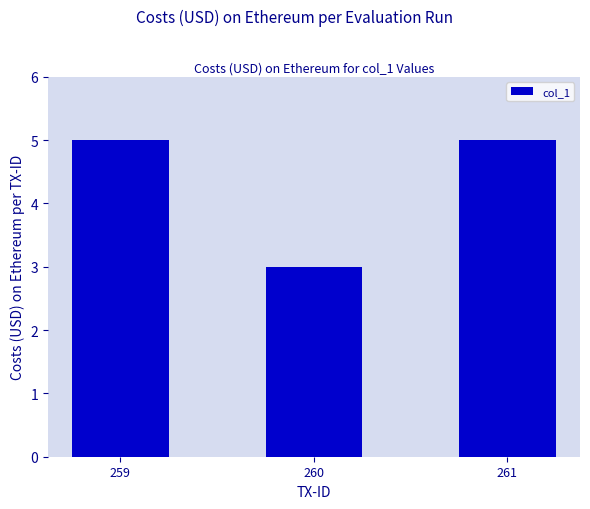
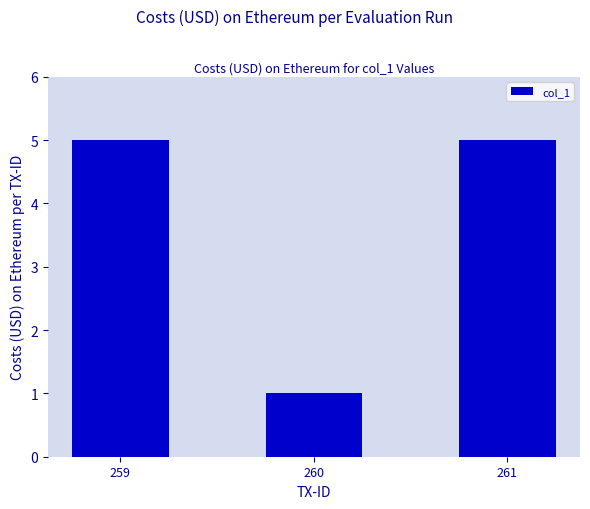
260: 3 -> 1
